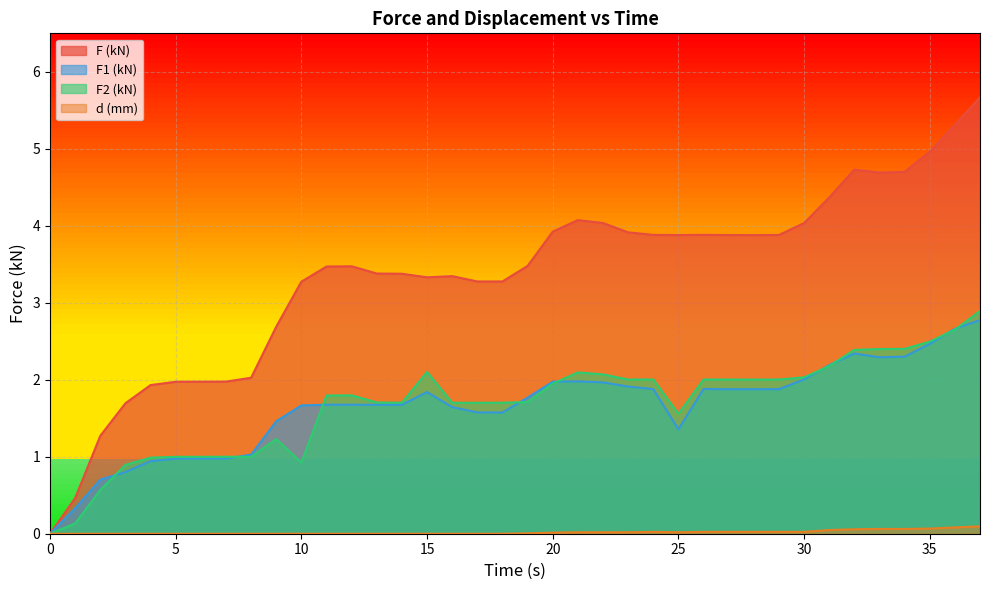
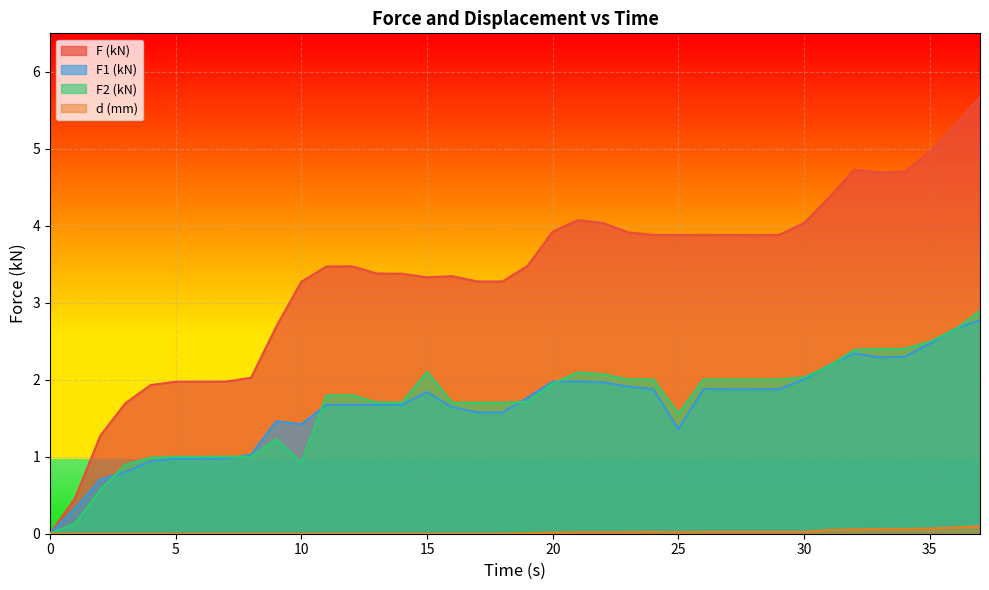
F1 (kN), 10: 1.7 -> 1.4
